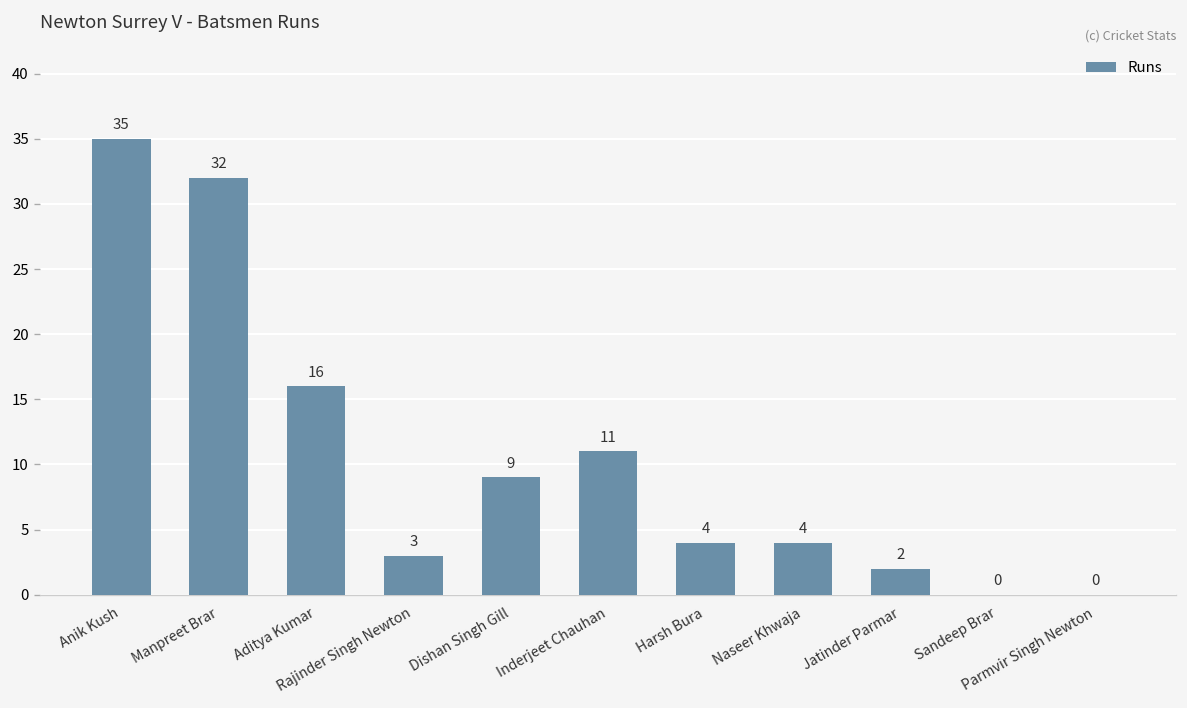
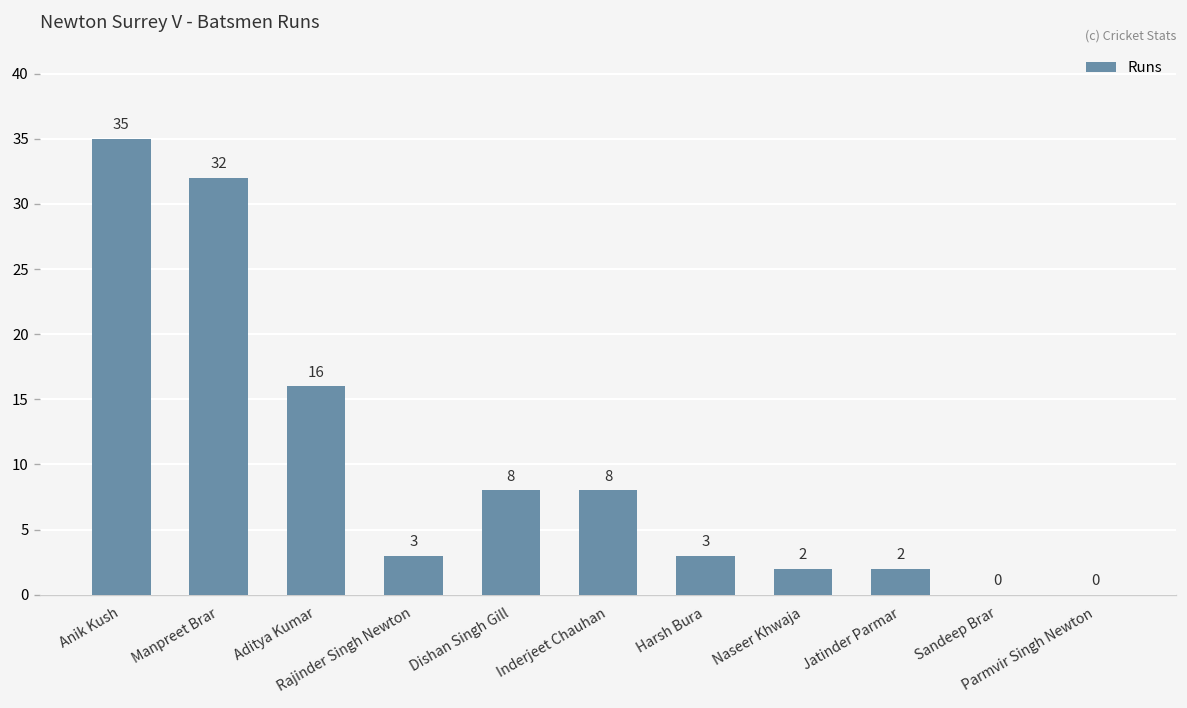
Dishan Singh Gill: 9 -> 8
Inderjeet Chauhan: 11 -> 8
Harsh Bura: 4 -> 3
Naseer Khwaja: 4 -> 2
